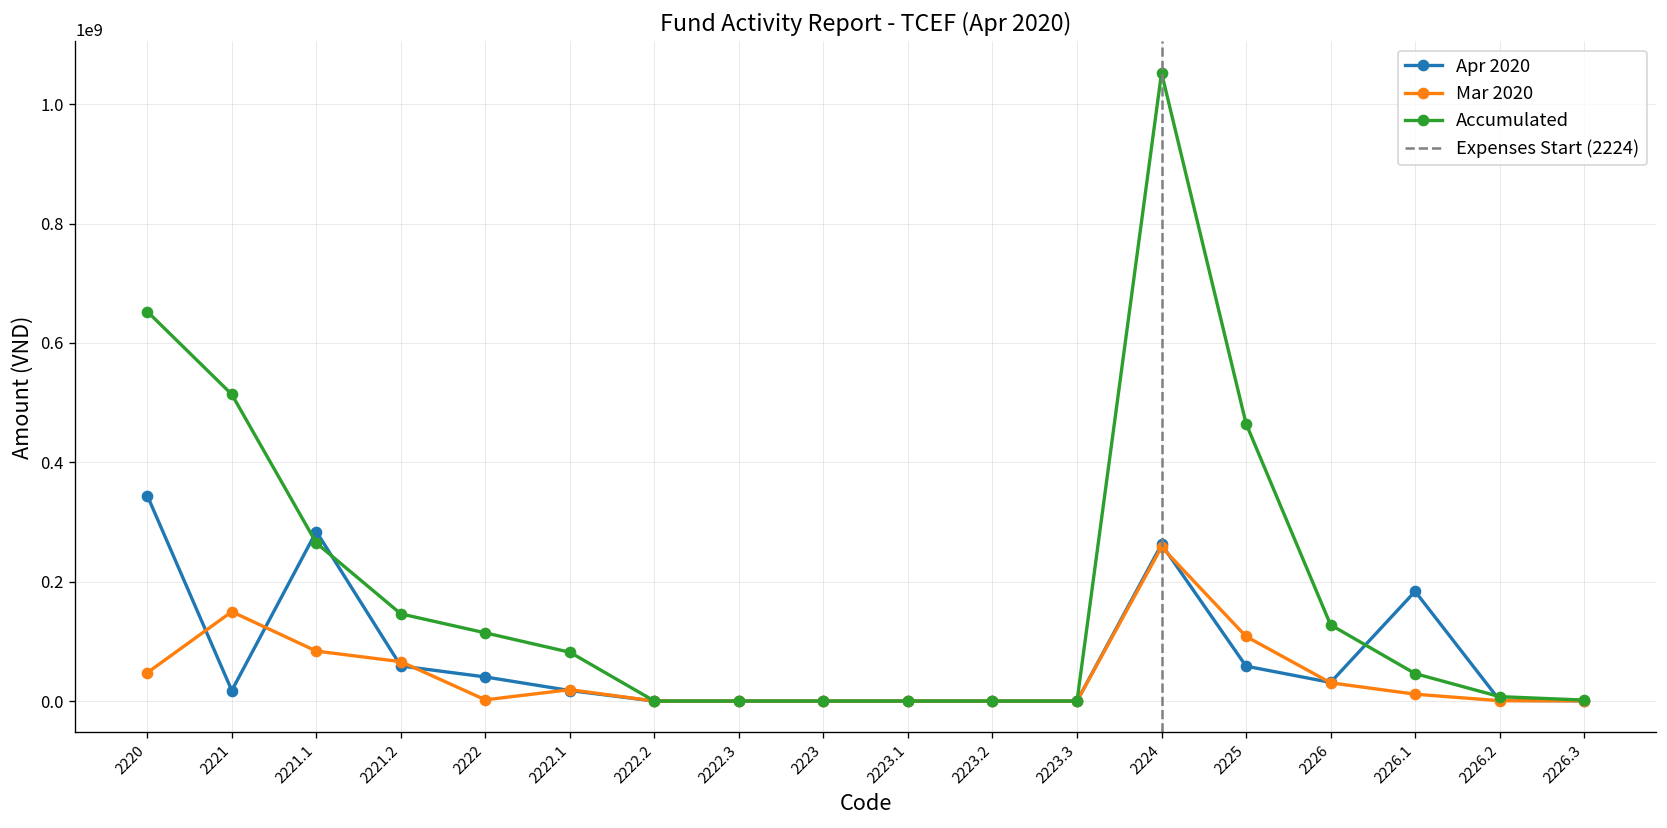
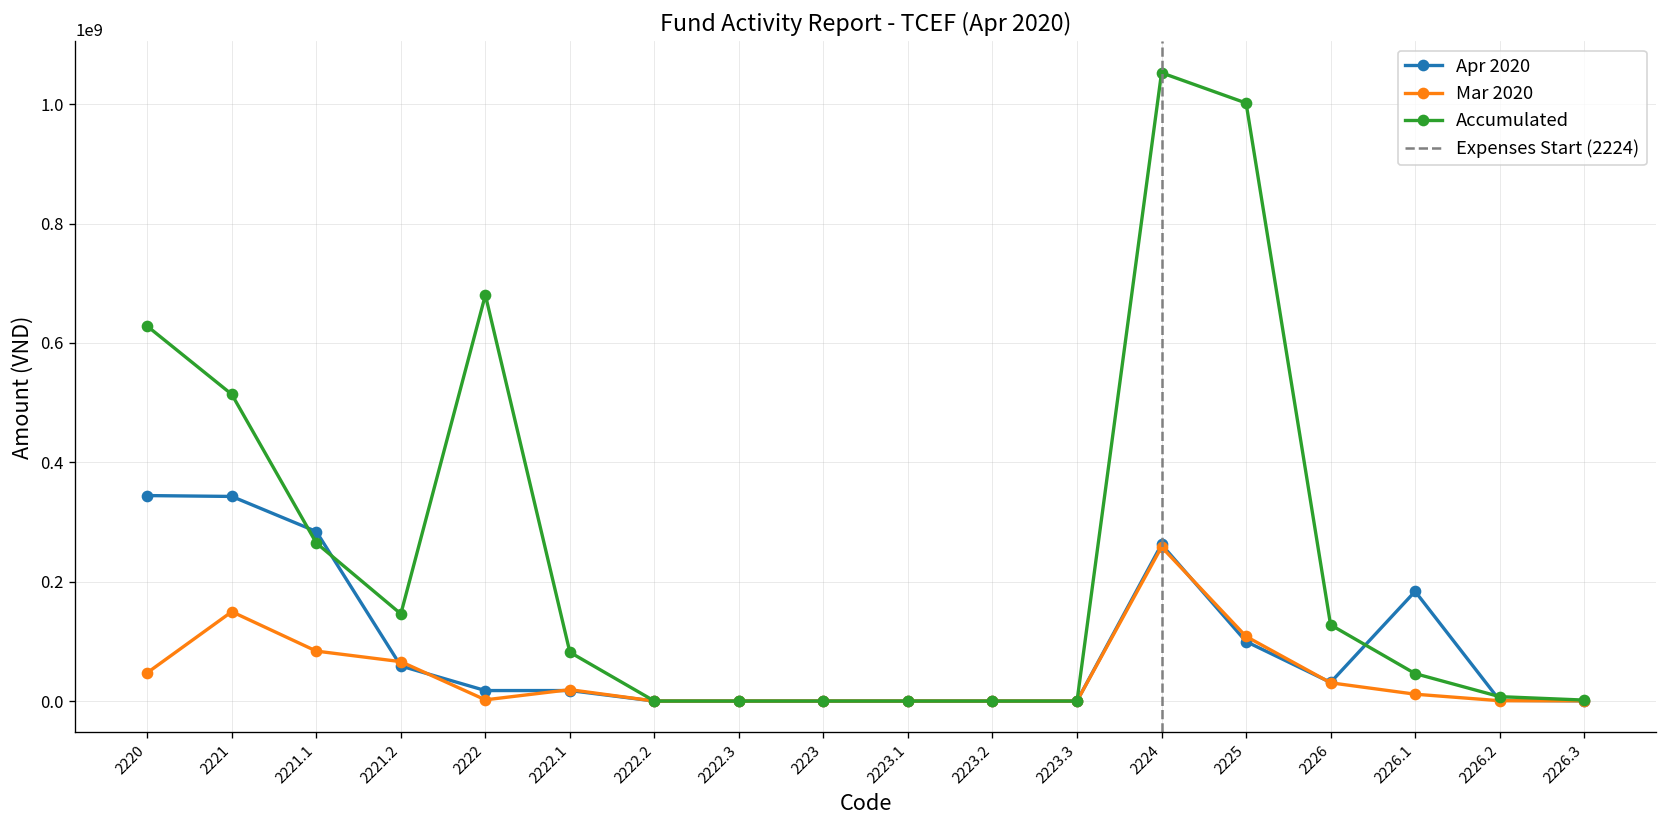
Accumulated, 2220: 650000000 -> 630000000
Apr 2020, 2221: 20000000 -> 340000000
Apr 2020, 2222: 40000000 -> 20000000
Accumulated, 2222: 110000000 -> 680000000
Apr 2020, 2225: 60000000 -> 100000000
Accumulated, 2225: 460000000 -> 1000000000
